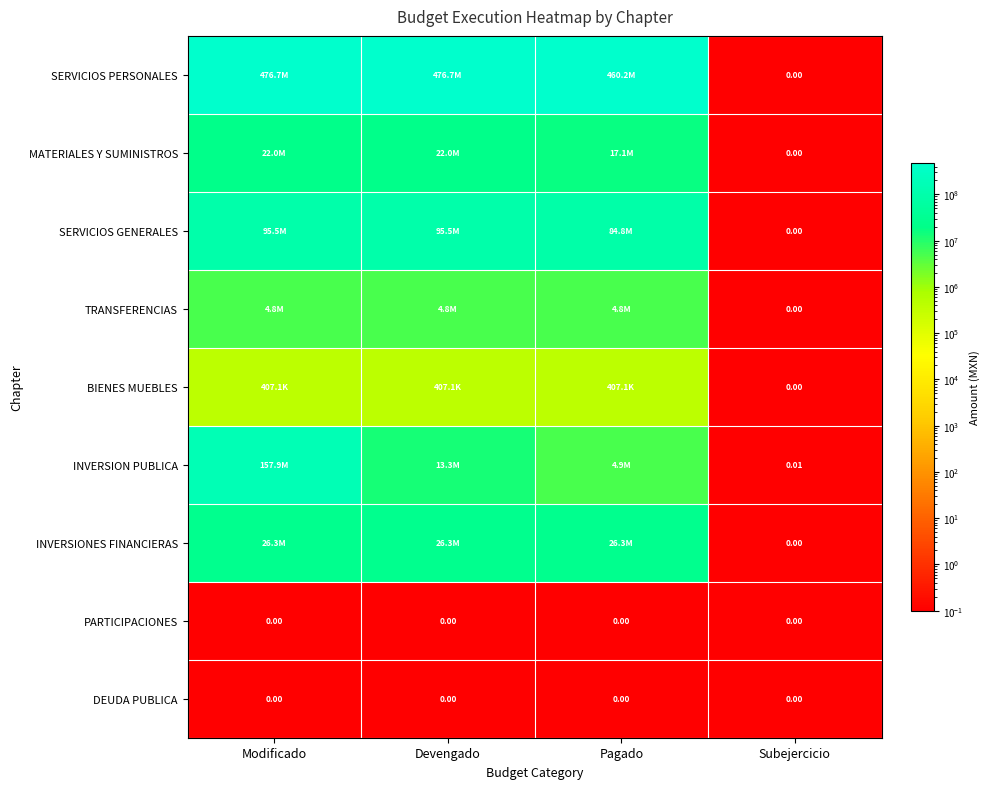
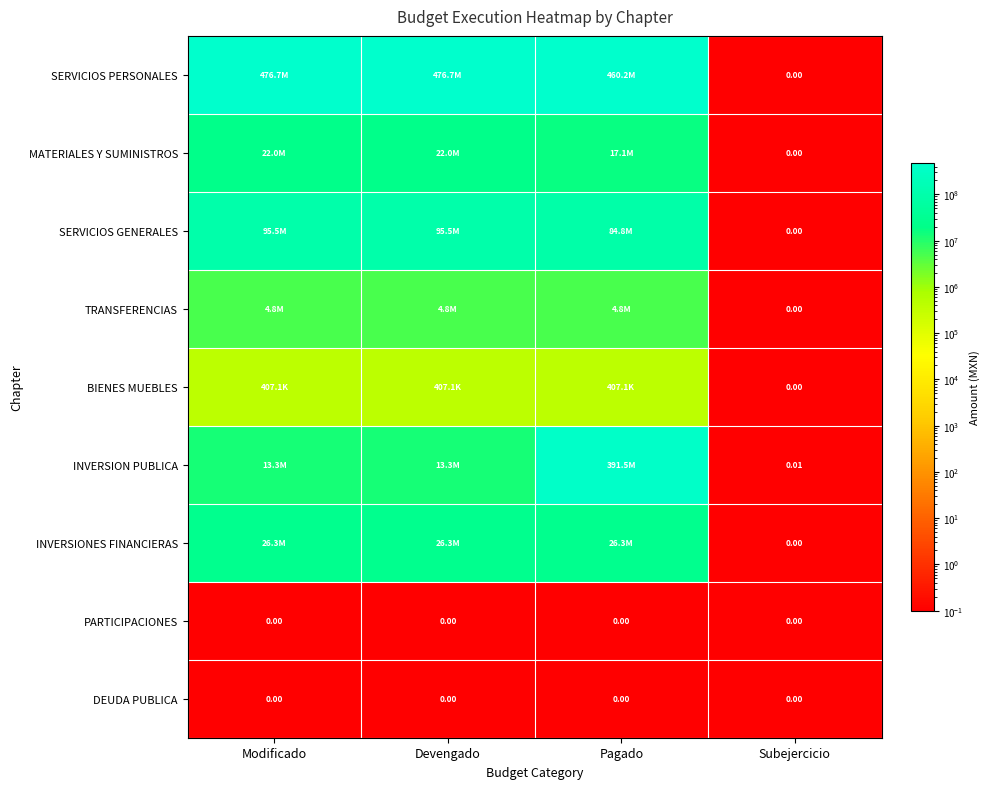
INVERSION PUBLICA, Modificado: 157.9M -> 13.3M
INVERSION PUBLICA, Pagado: 4.9M -> 391.5M
